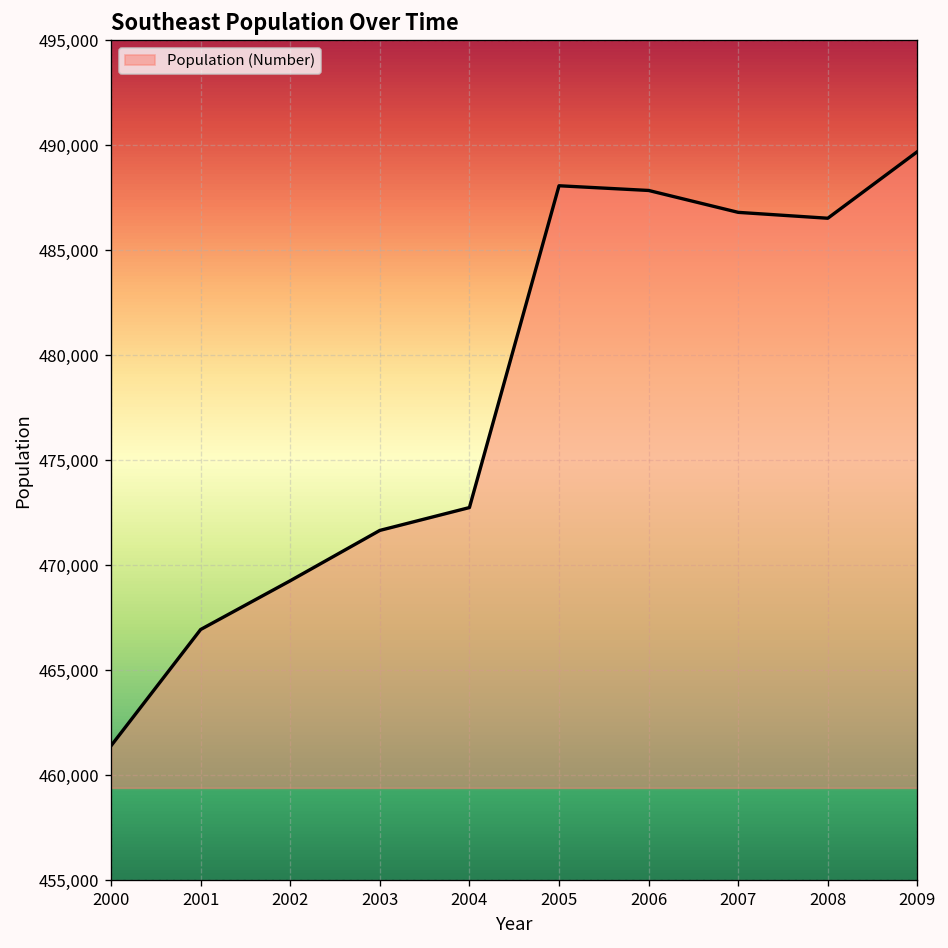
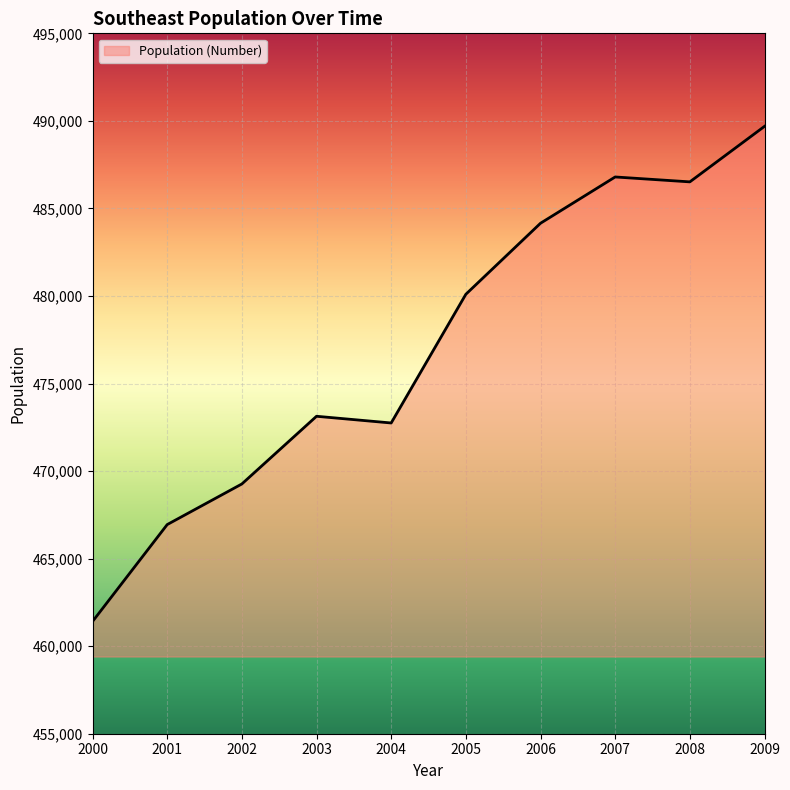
2003: 471,700 -> 473,100
2005: 488,100 -> 480,100
2006: 487,800 -> 484,200
